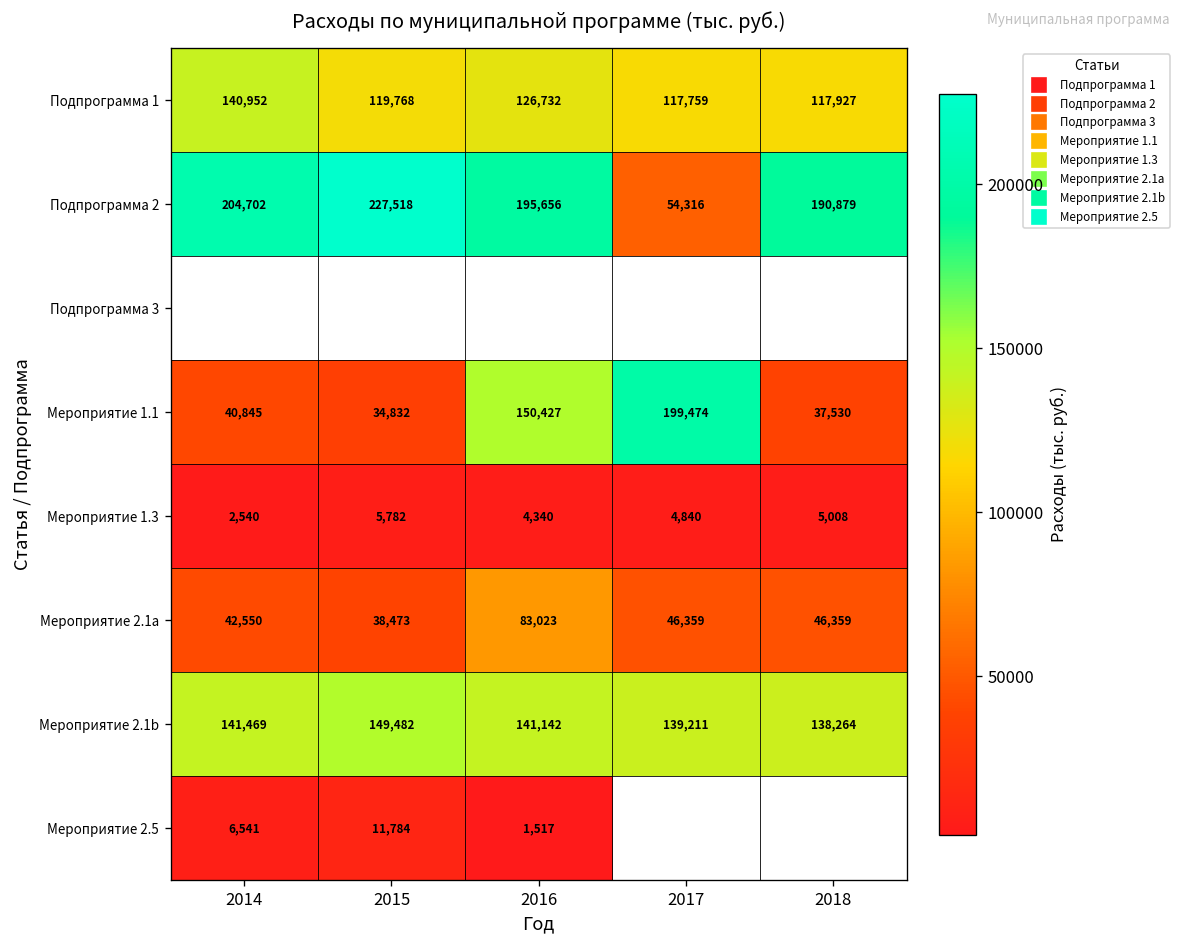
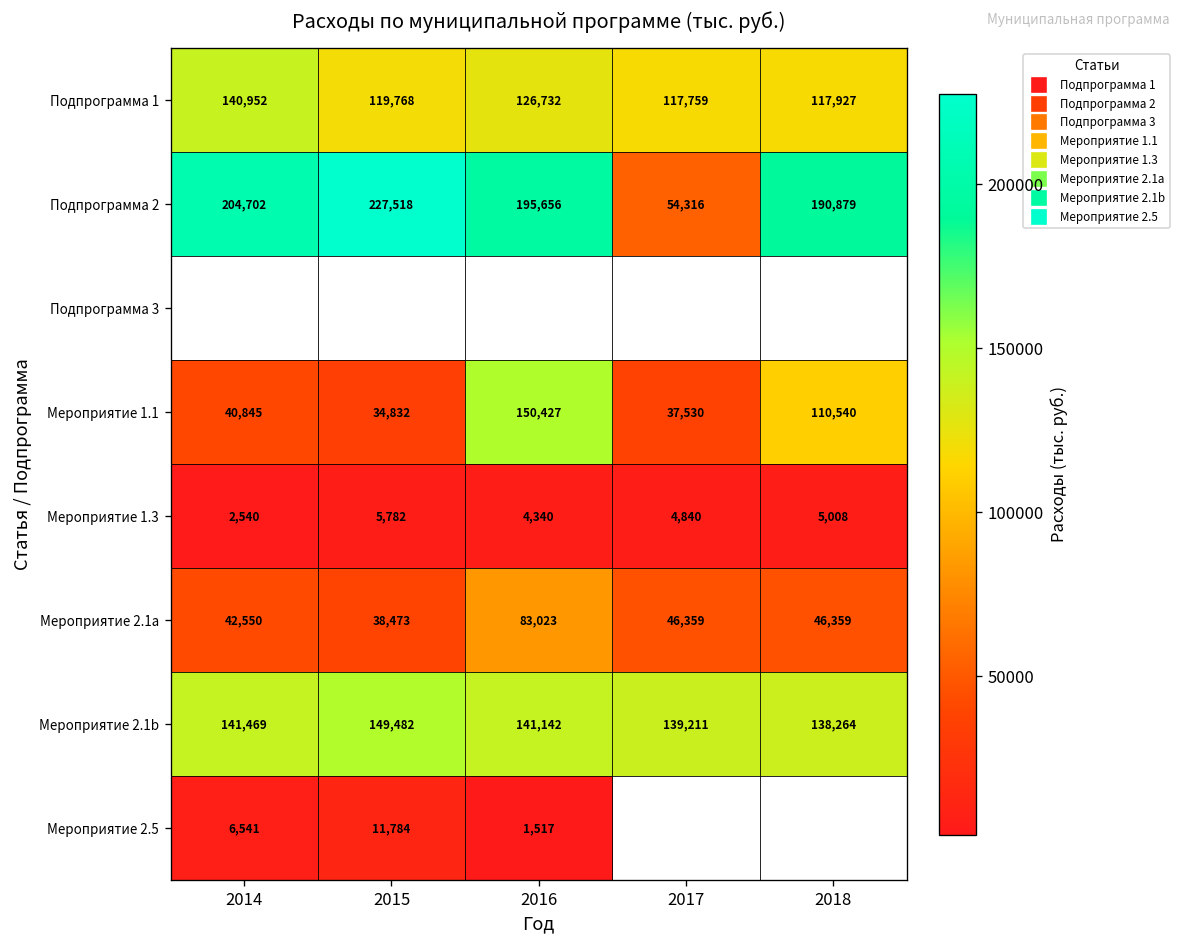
Мероприятие 1.1, 2017: 199,474 -> 37,530
Мероприятие 1.1, 2018: 37,530 -> 110,540
